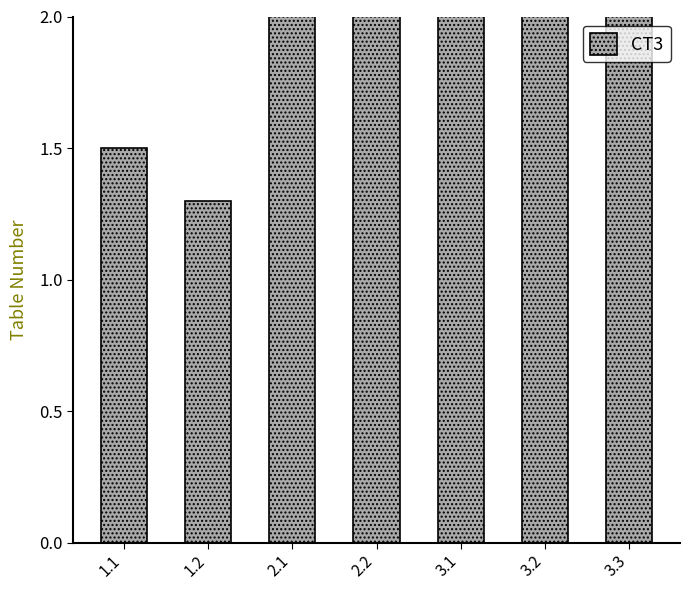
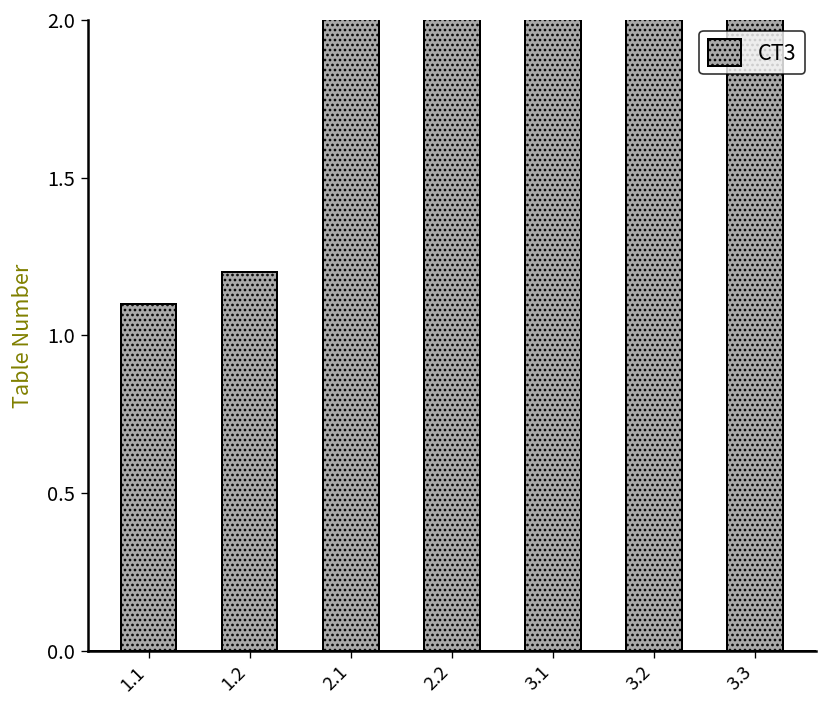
1.1: 1.5 -> 1.1
1.2: 1.3 -> 1.2
